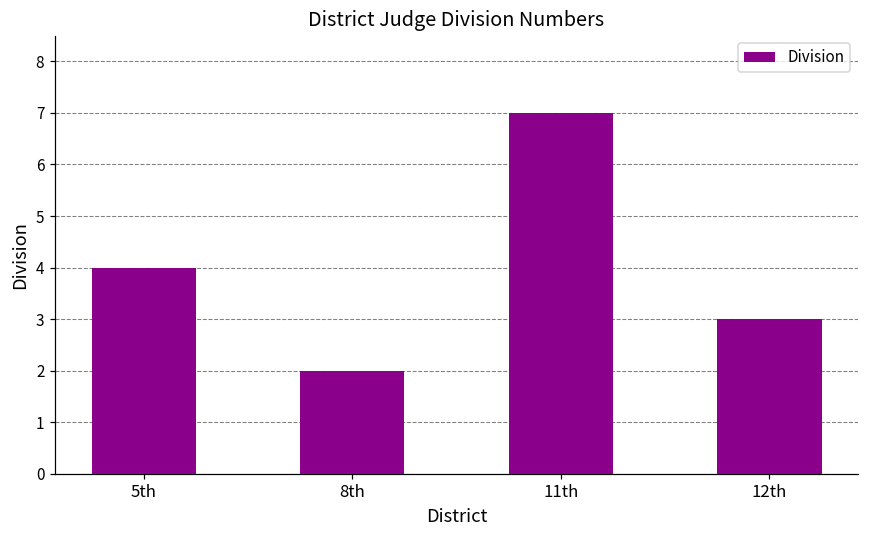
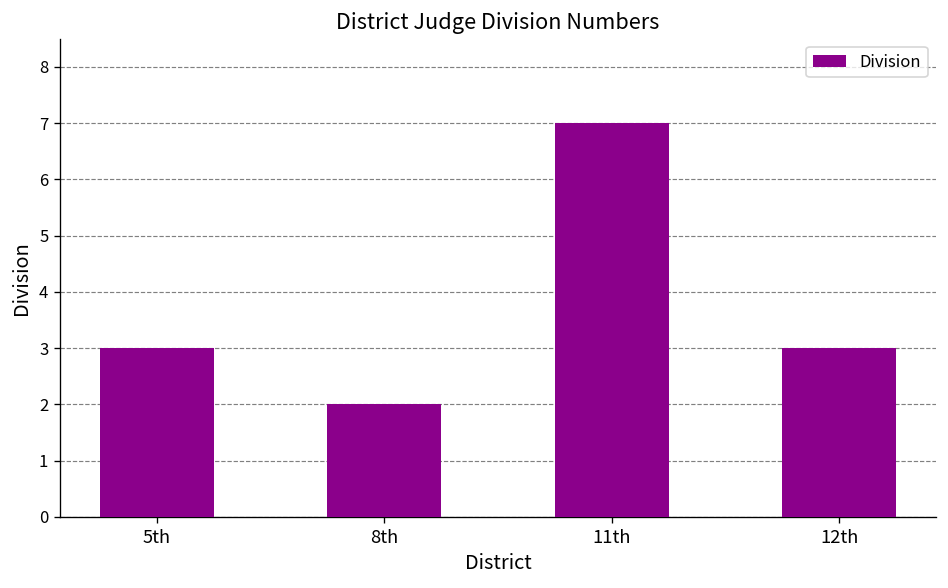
5th: 4 -> 3
